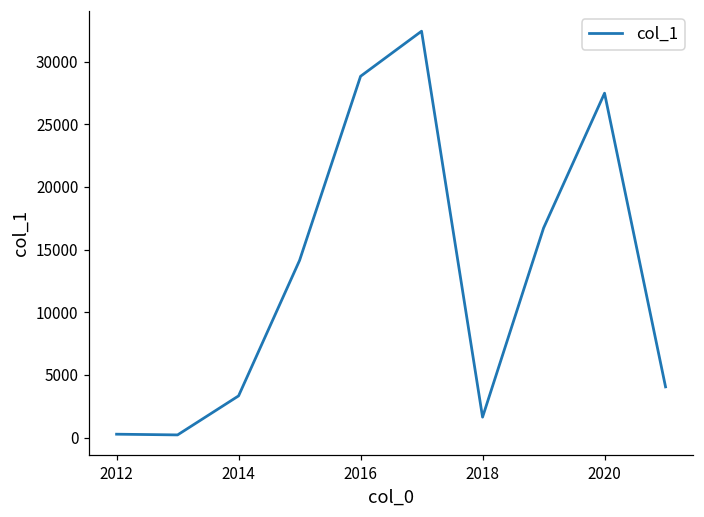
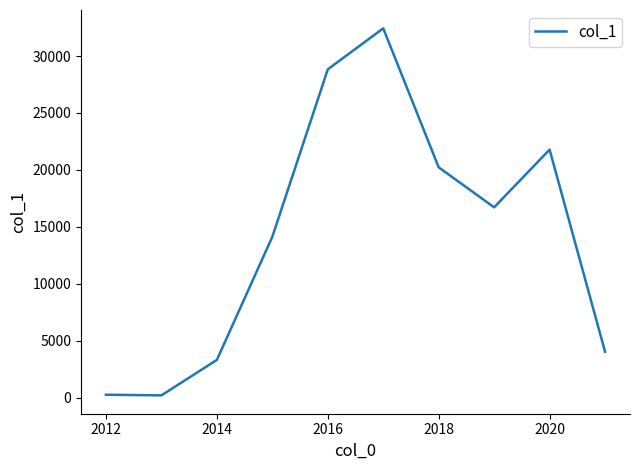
2018: 1600 -> 20200
2020: 27500 -> 21800
